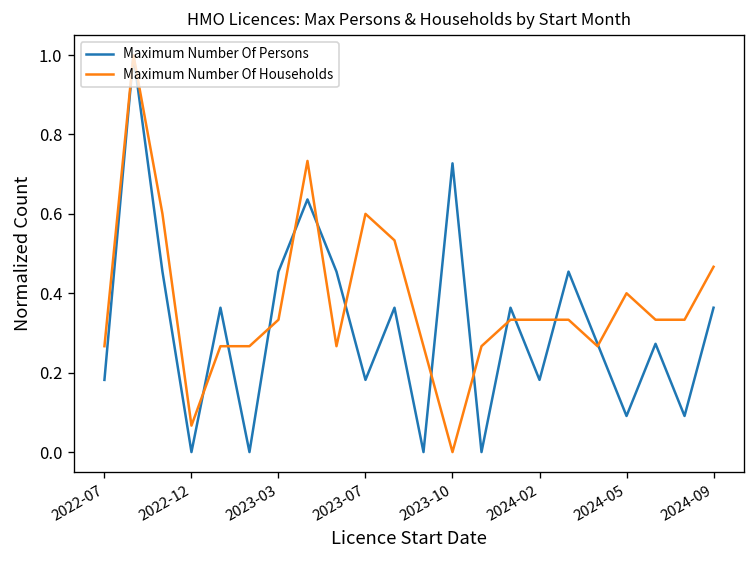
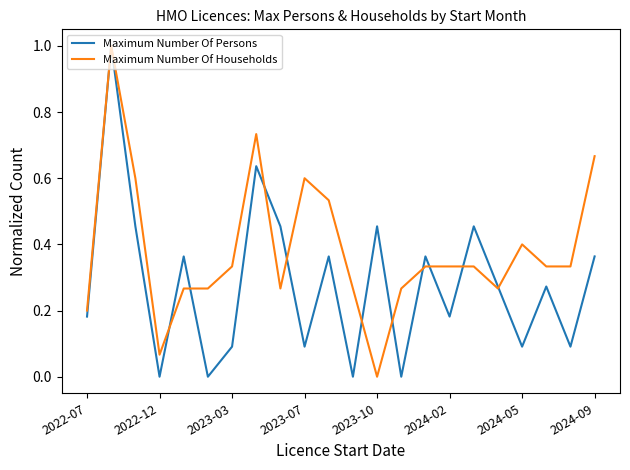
Maximum Number Of Households, 2022-07: 0.27 -> 0.20
Maximum Number Of Persons, 2023-03: 0.45 -> 0.09
Maximum Number Of Persons, 2023-07: 0.18 -> 0.09
Maximum Number Of Persons, 2023-10: 0.73 -> 0.45
Maximum Number Of Households, 2024-09: 0.47 -> 0.67
